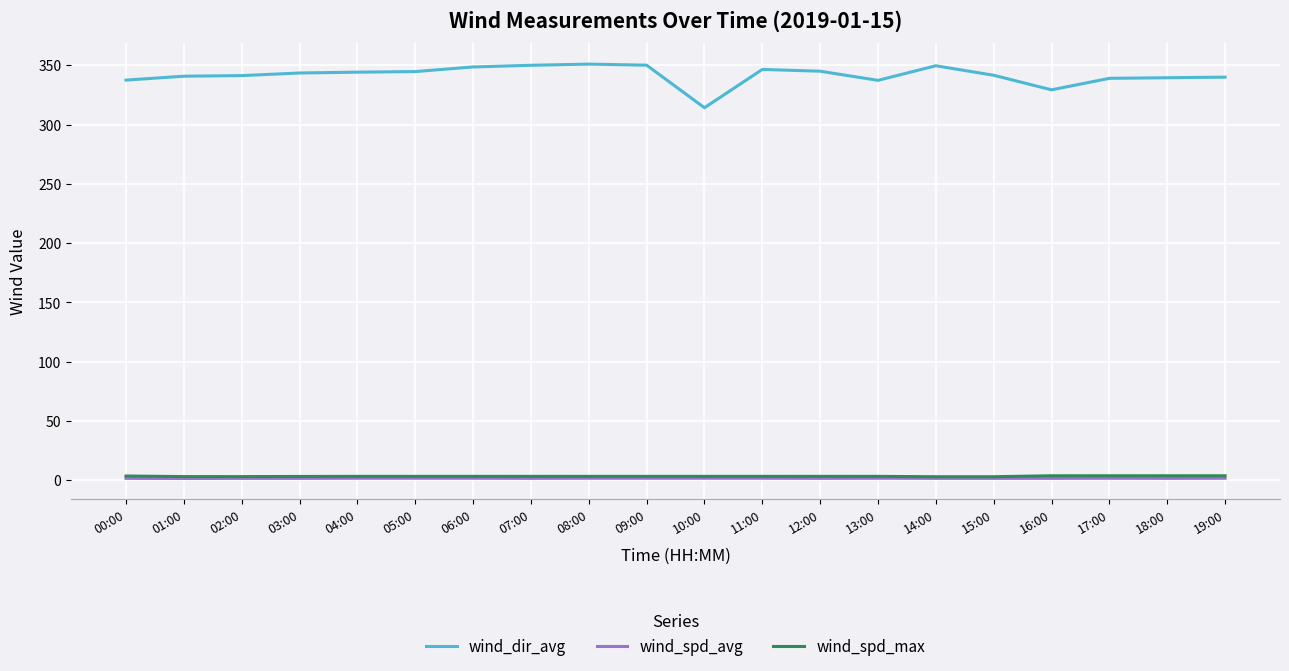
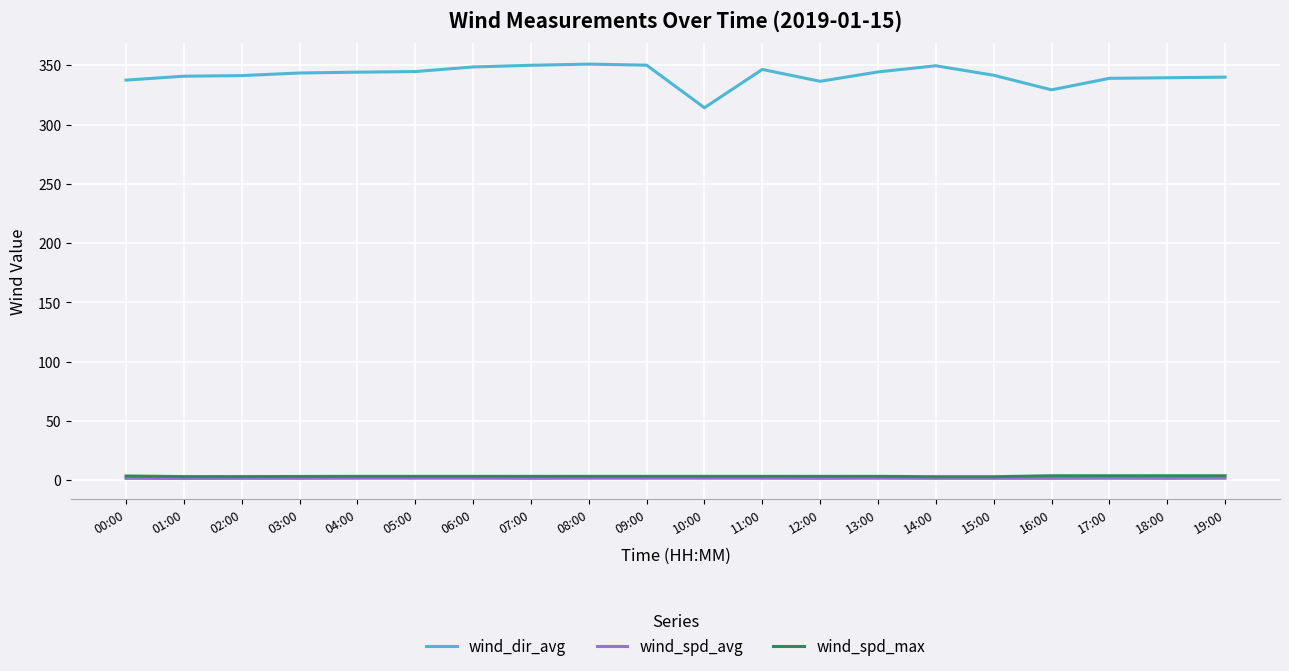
wind_dir_avg, 12:00: 345 -> 337
wind_dir_avg, 13:00: 337 -> 344
